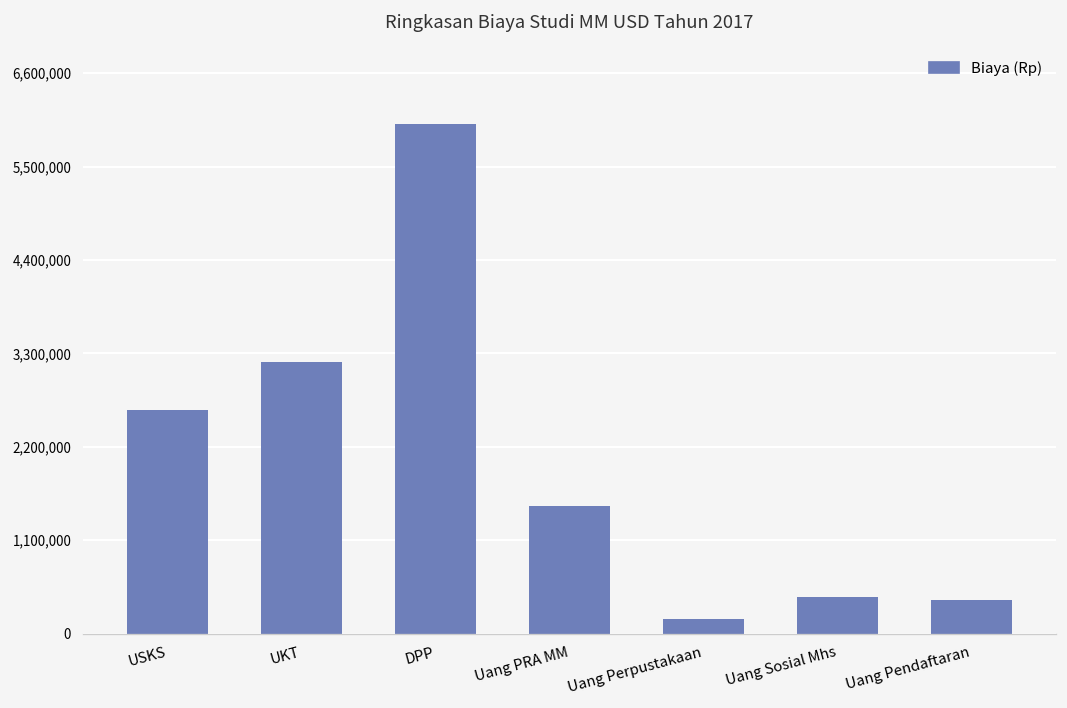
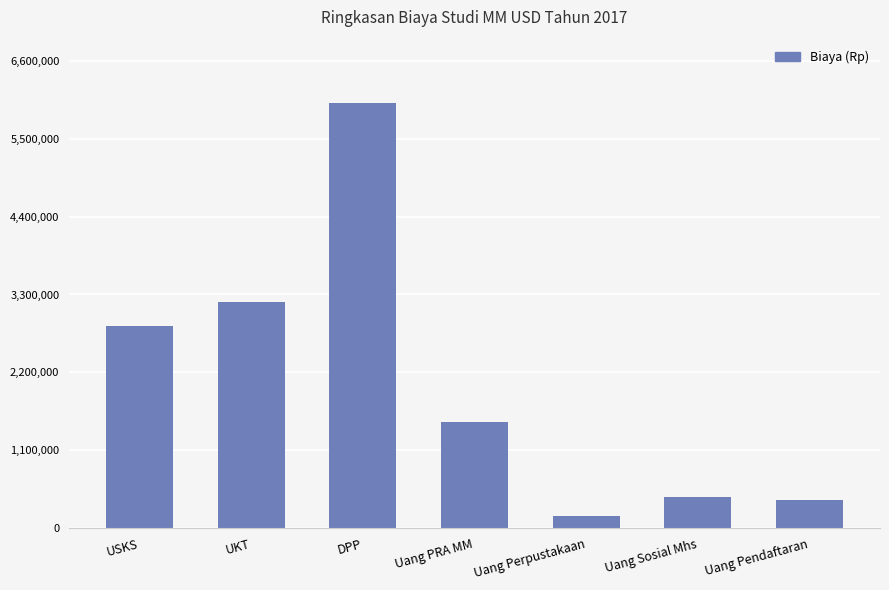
USKS: 2,600,000 -> 2,900,000
